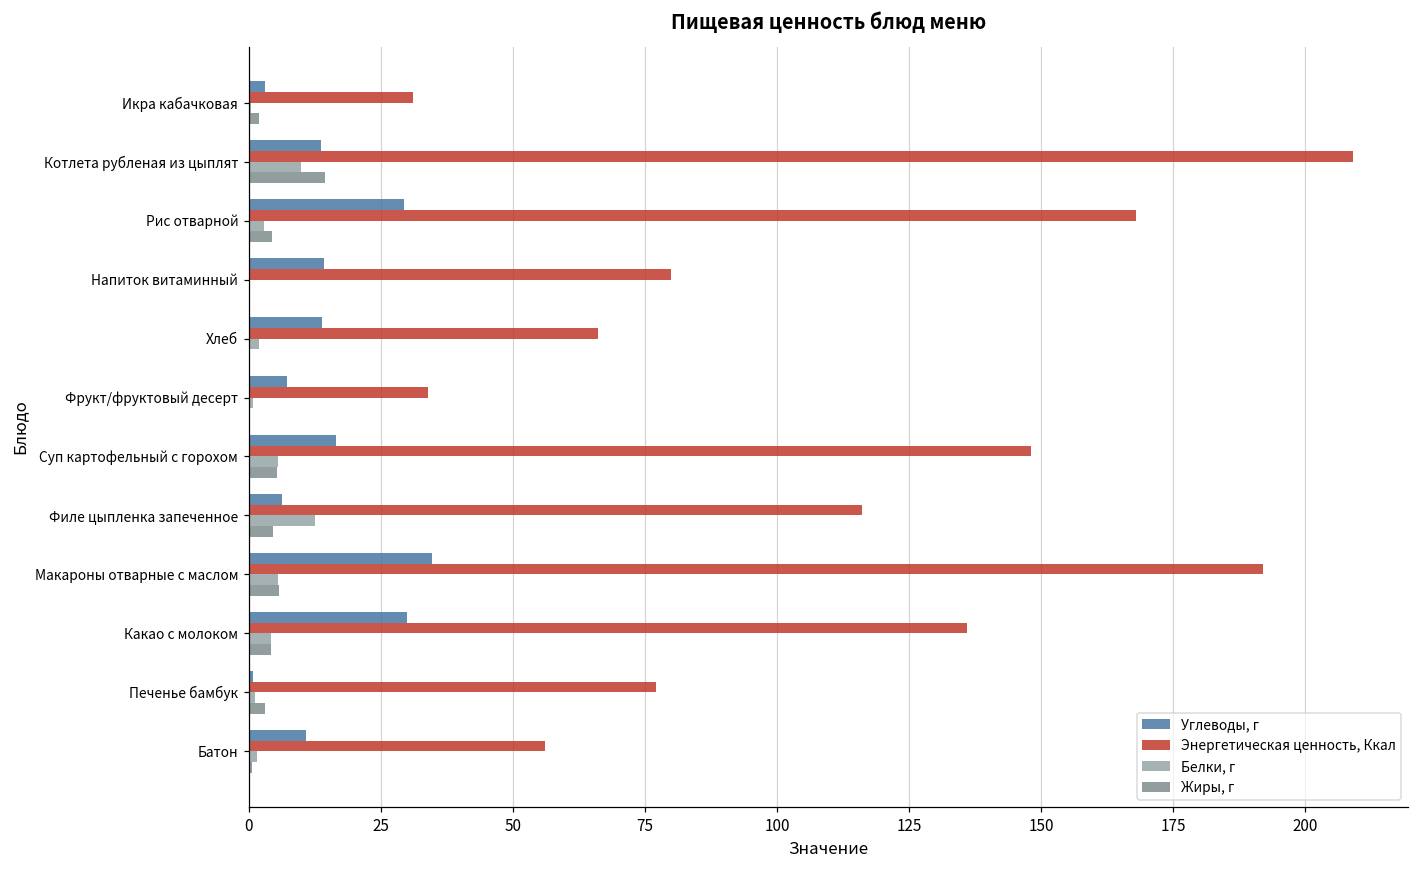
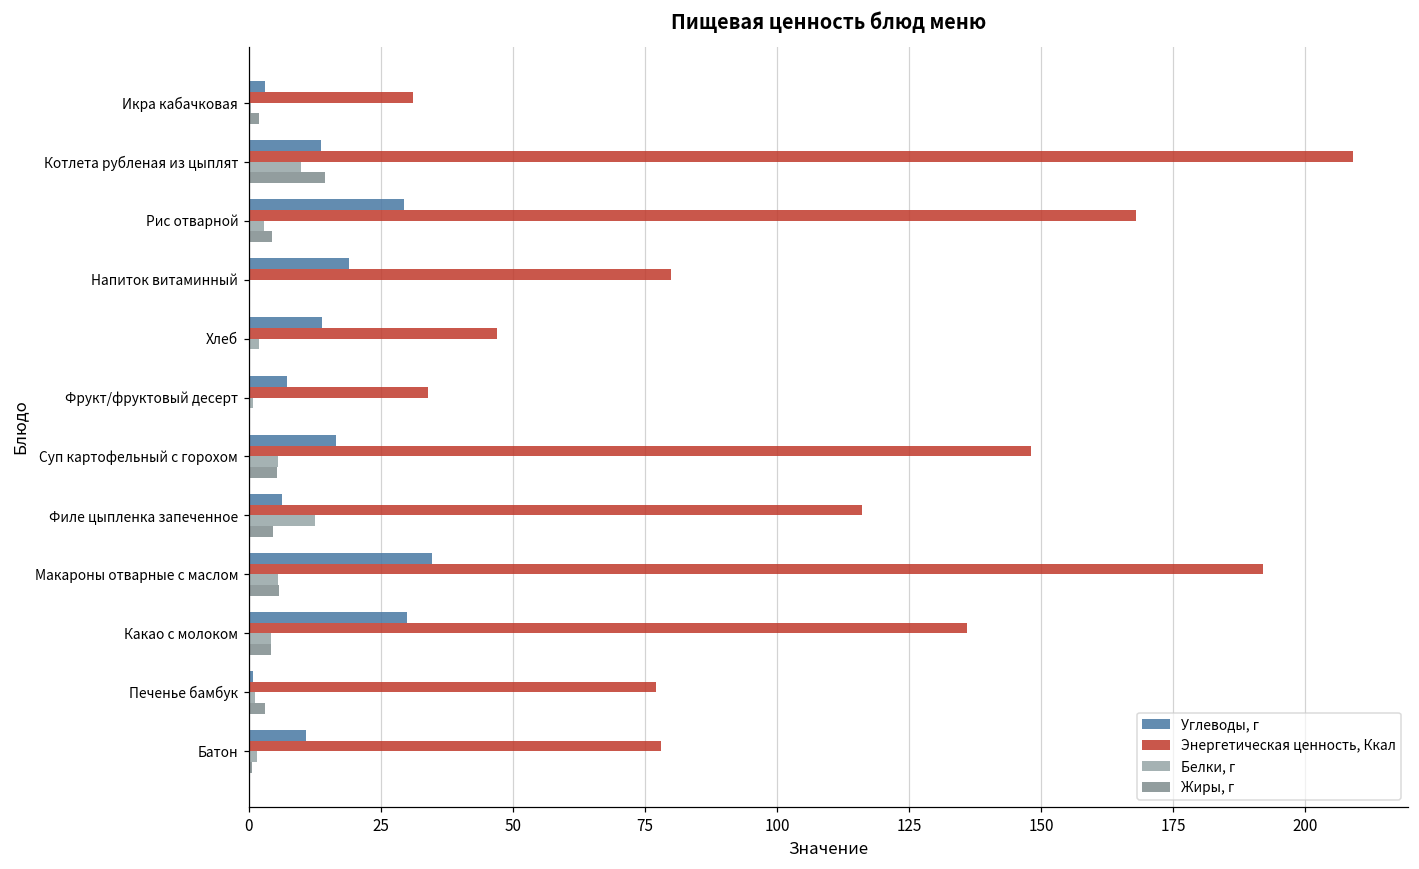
Углеводы, г, Напиток витаминный: 14 -> 19
Энергетическая ценность, Ккал, Хлеб: 66 -> 47
Энергетическая ценность, Ккал, Батон: 56 -> 78
